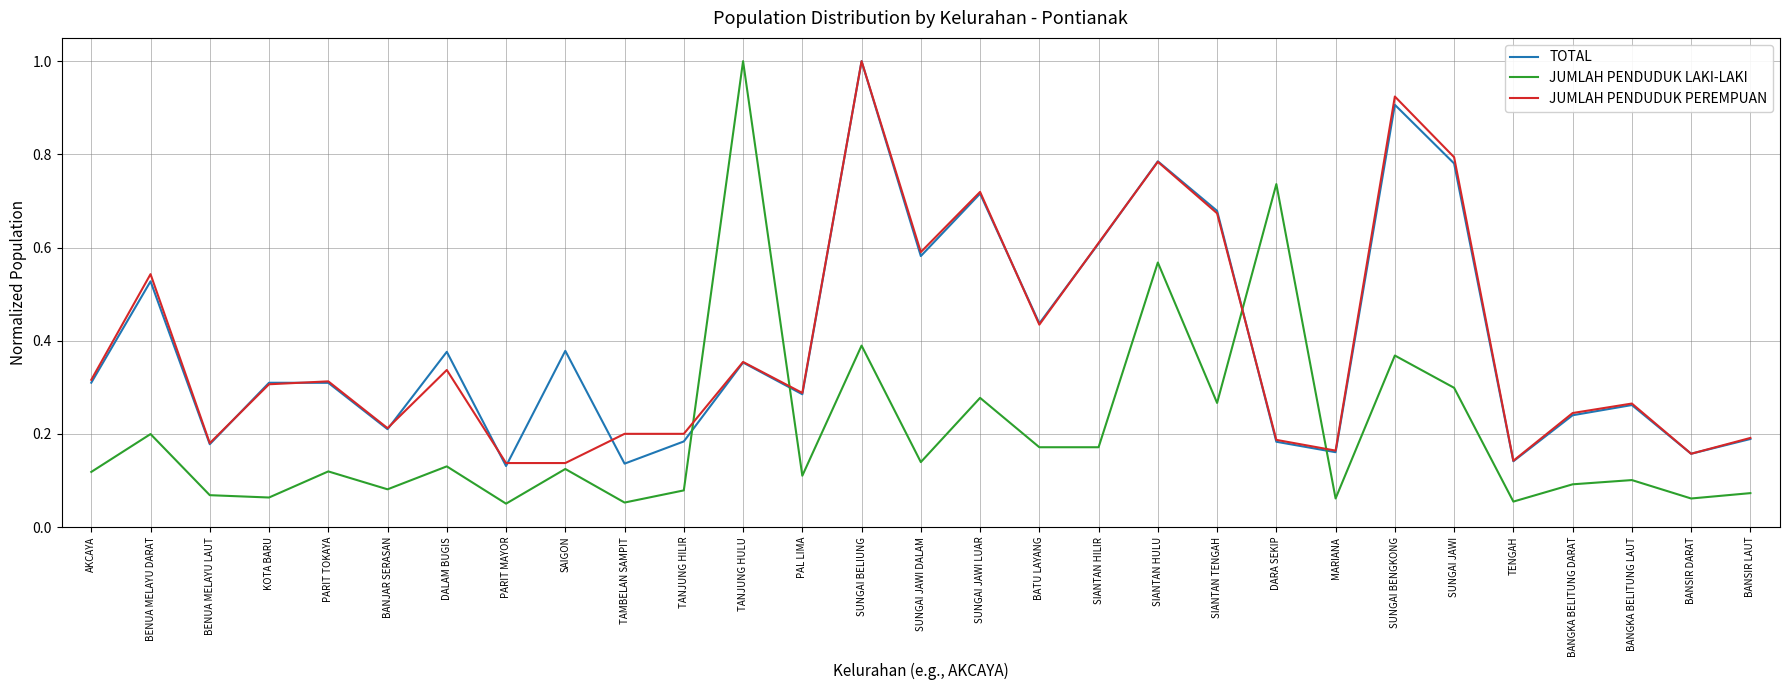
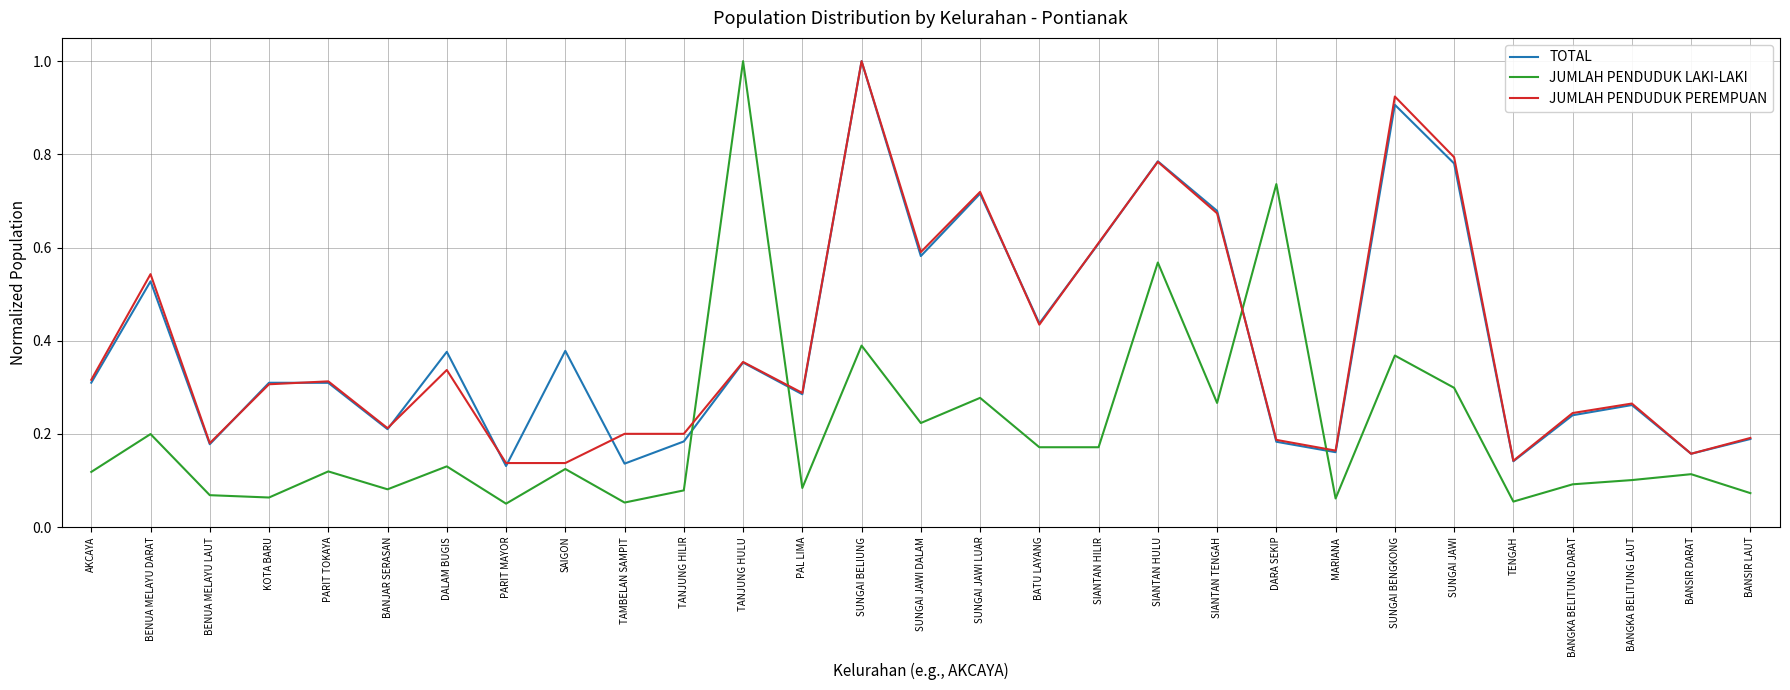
JUMLAH PENDUDUK LAKI-LAKI, PAL LIMA: 0.11 -> 0.08
JUMLAH PENDUDUK LAKI-LAKI, SUNGAI JAWI DALAM: 0.14 -> 0.22
JUMLAH PENDUDUK LAKI-LAKI, BANSIR DARAT: 0.06 -> 0.11
